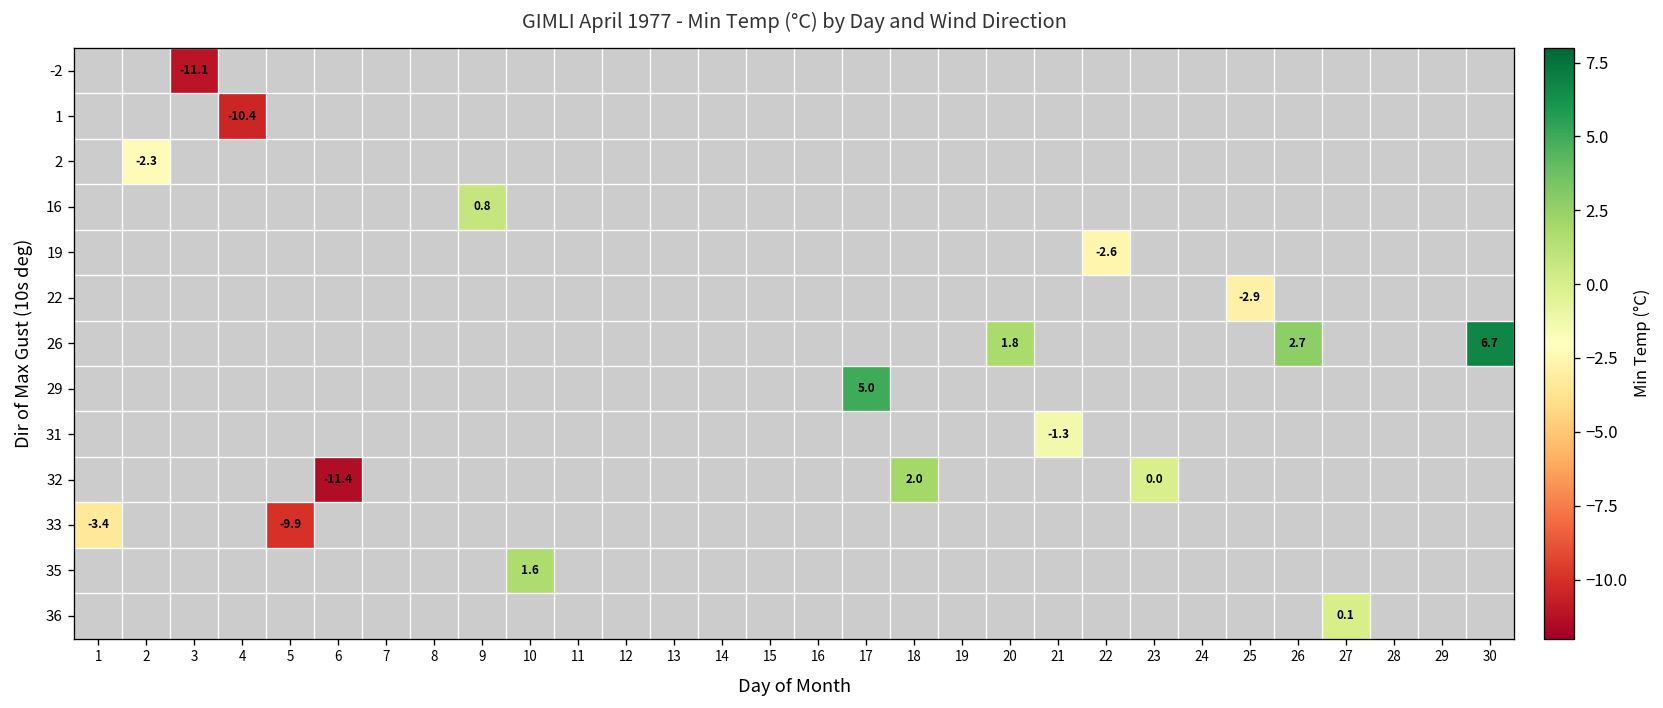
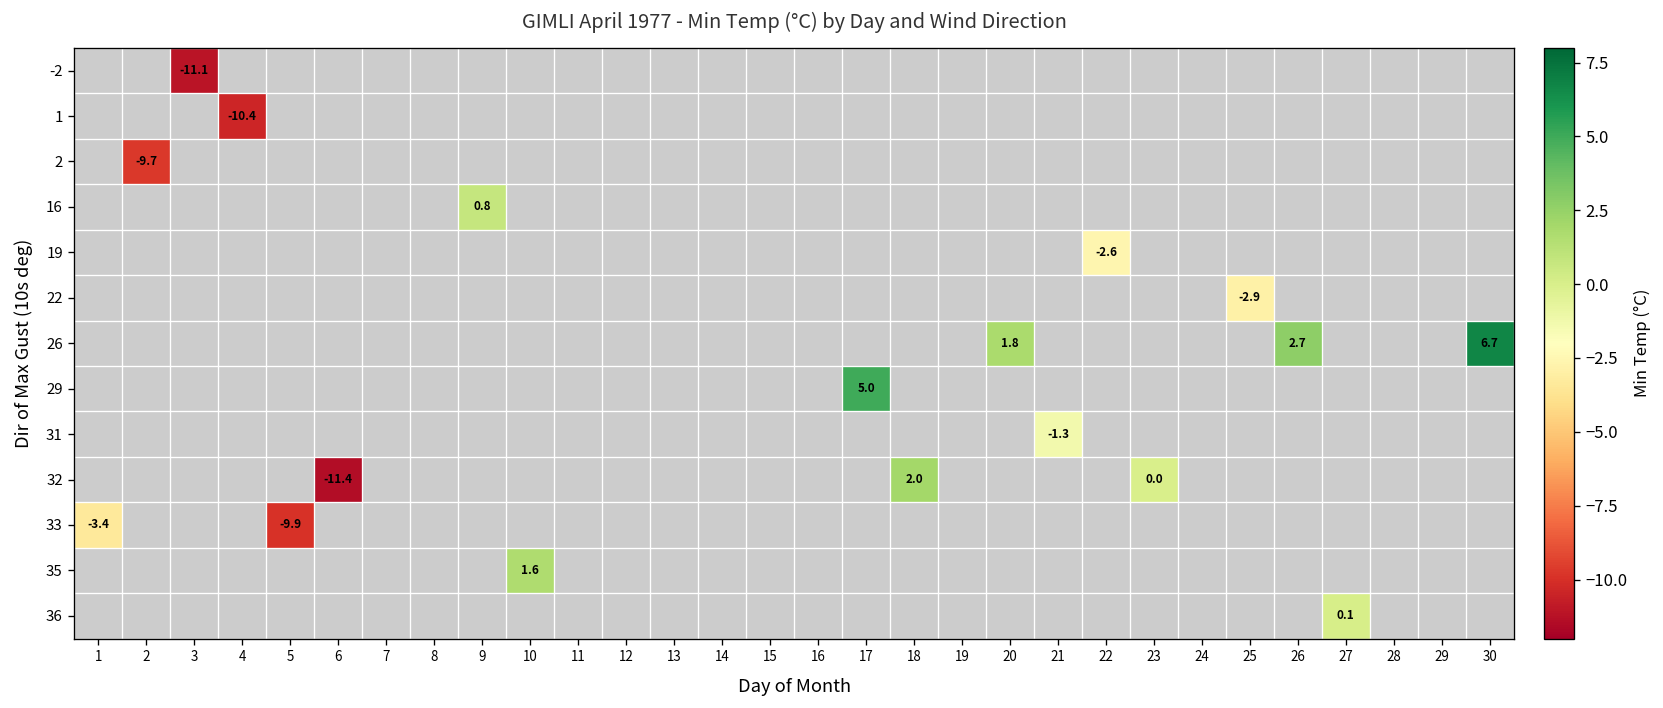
2, 2: -2.3 -> -9.7
